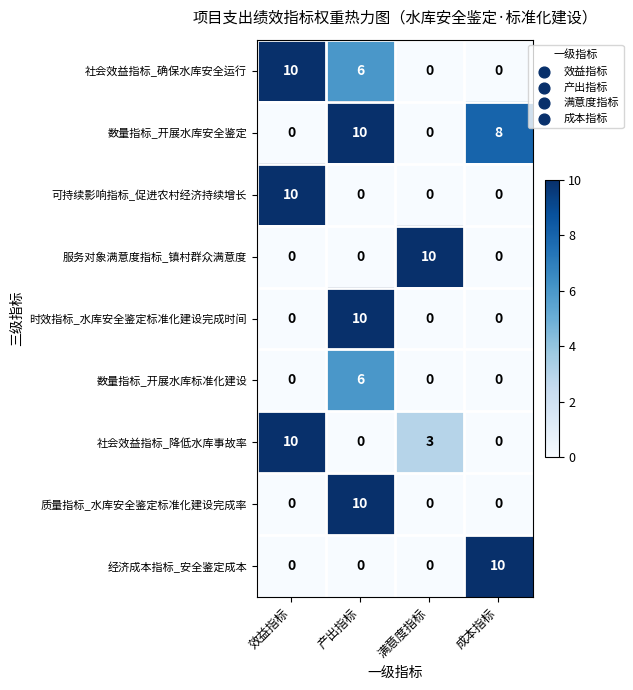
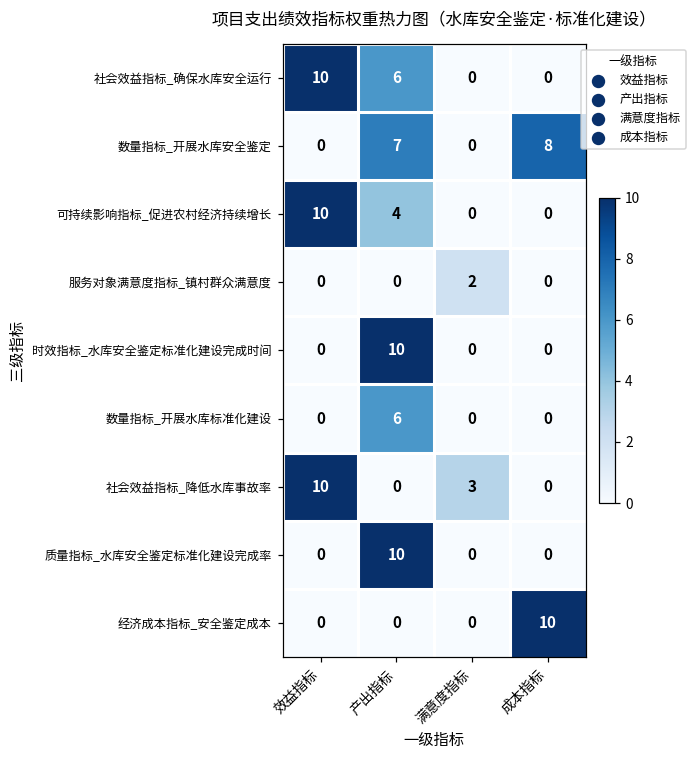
数量指标_开展水库安全鉴定, 产出指标: 10 -> 7
可持续影响指标_促进农村经济持续增长, 产出指标: 0 -> 4
服务对象满意度指标_镇村群众满意度, 满意度指标: 10 -> 2
